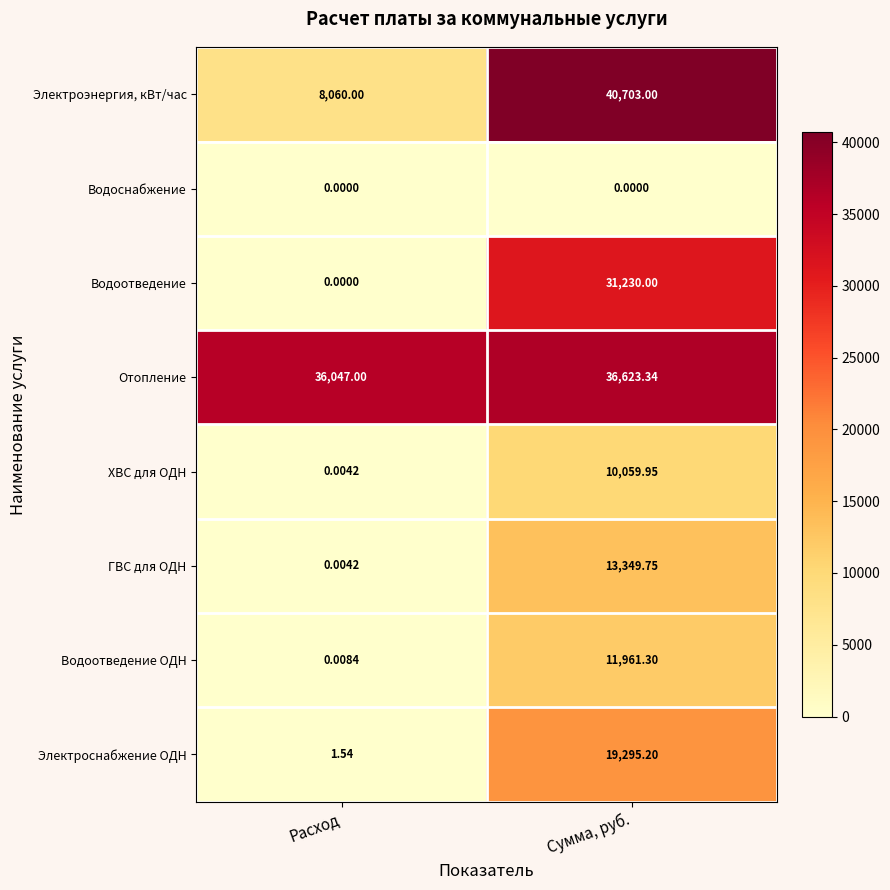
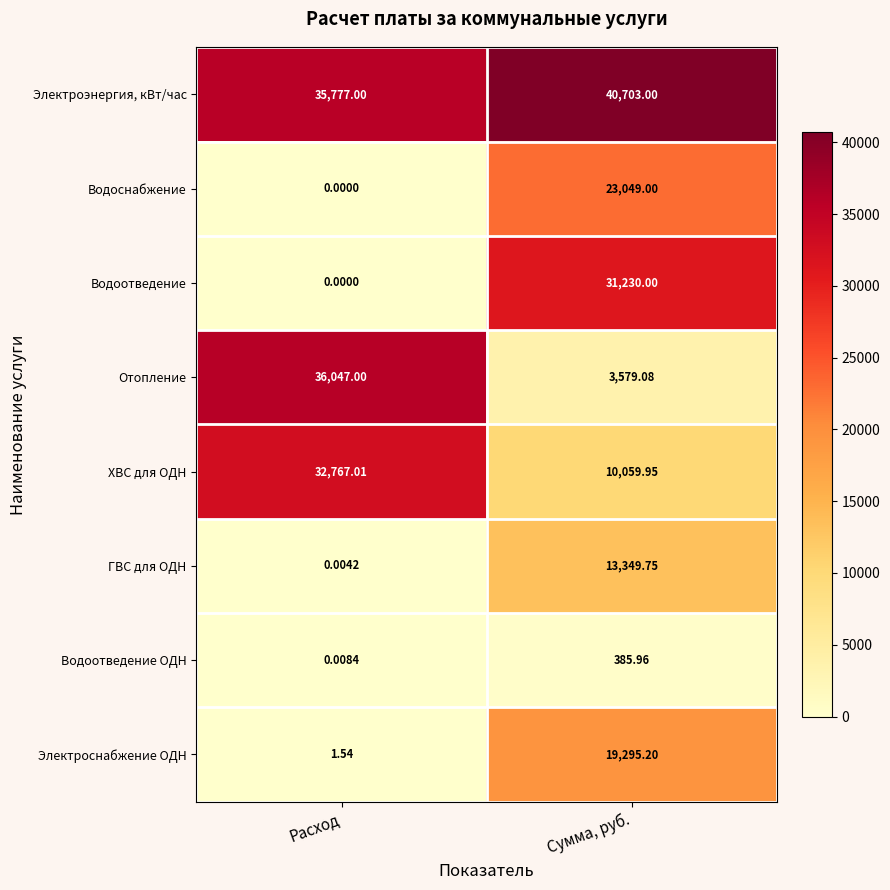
Электроэнергия, кВт/час, Расход: 8,060.00 -> 35,777.00
Водоснабжение, Сумма, руб.: 0.0000 -> 23,049.00
Отопление, Сумма, руб.: 36,623.34 -> 3,579.08
ХВС для ОДН, Расход: 0.0042 -> 32,767.01
Водоотведение ОДН, Сумма, руб.: 11,961.30 -> 385.96
